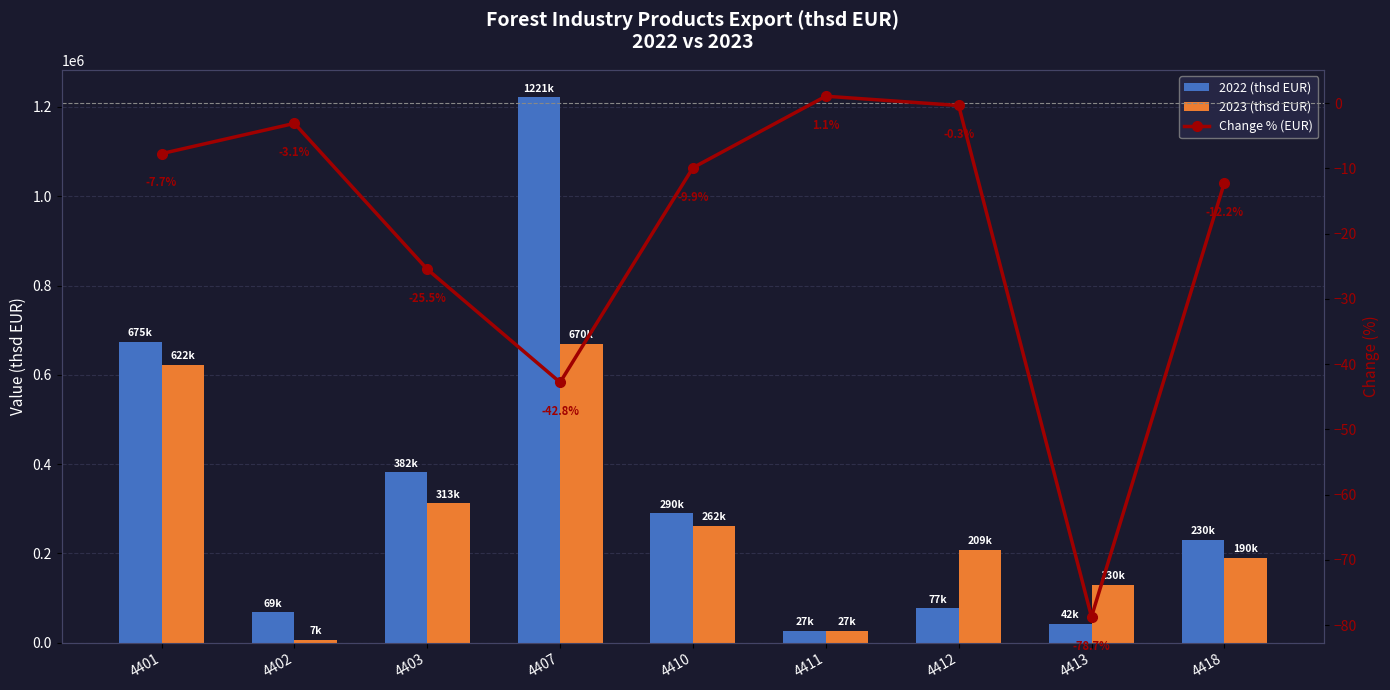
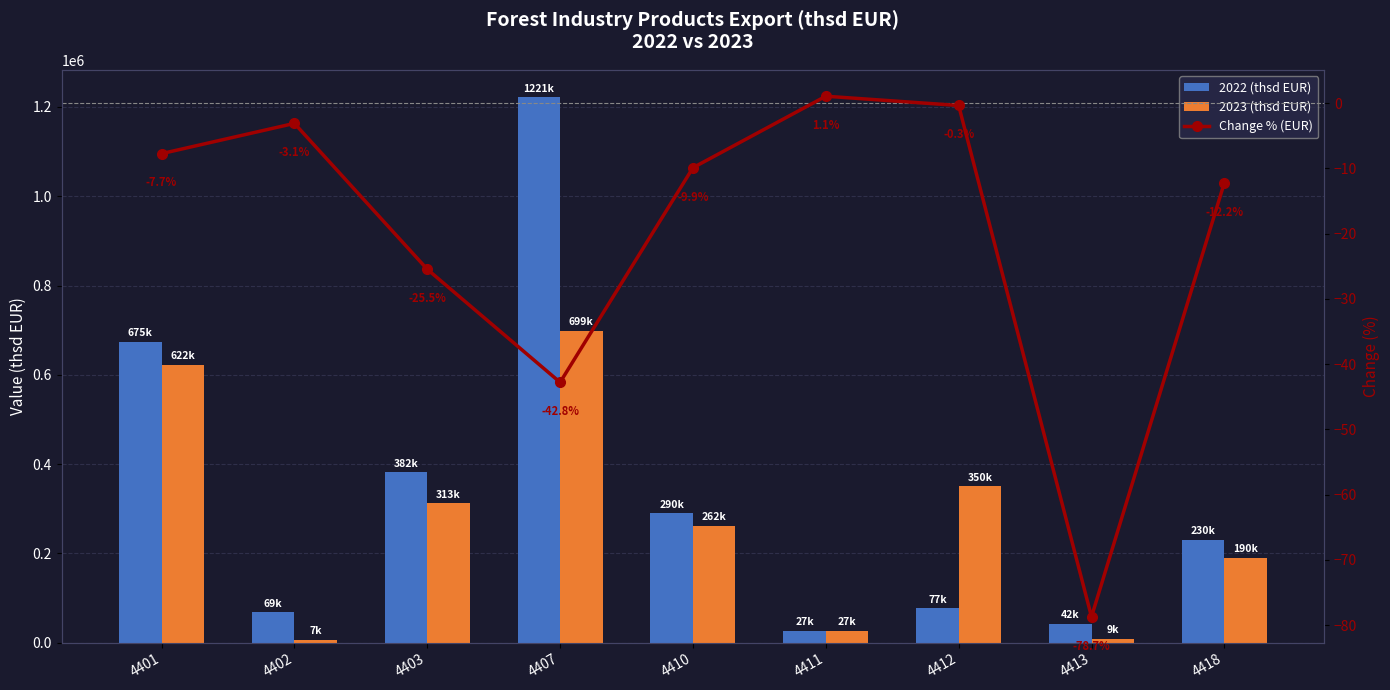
2023 (thsd EUR), 4407: 670k -> 699k
2023 (thsd EUR), 4412: 209k -> 350k
2023 (thsd EUR), 4413: 130k -> 9k
